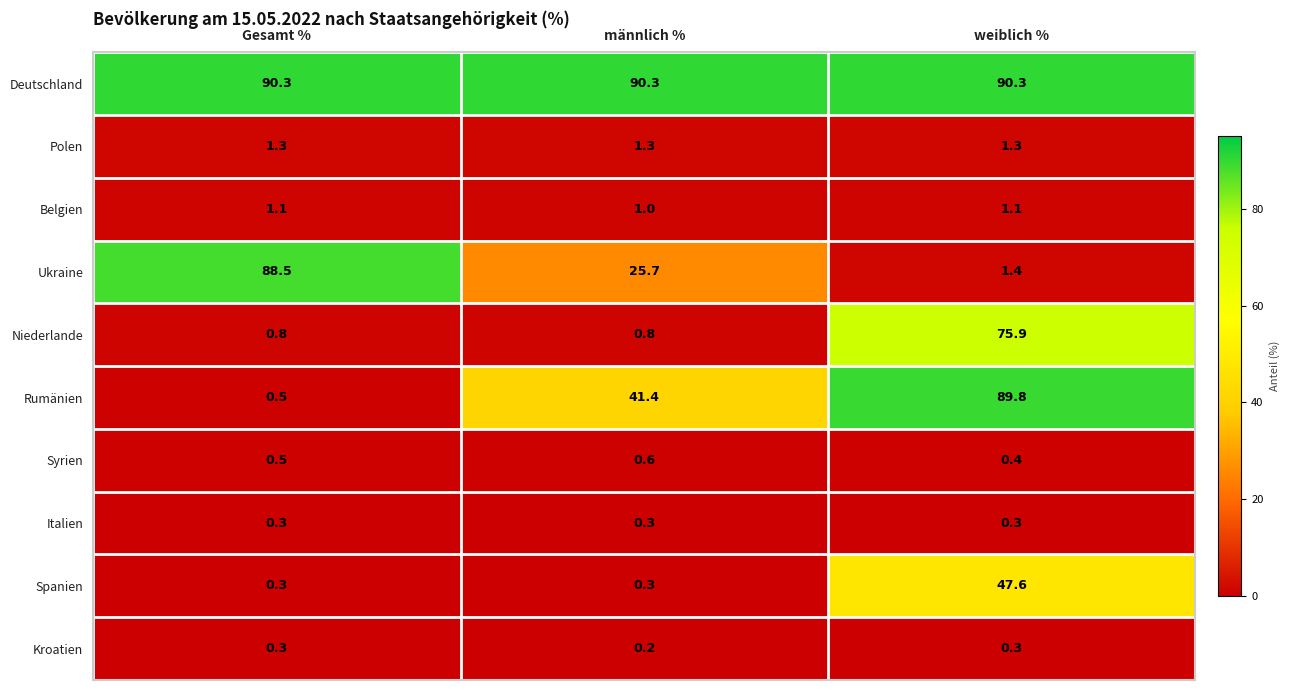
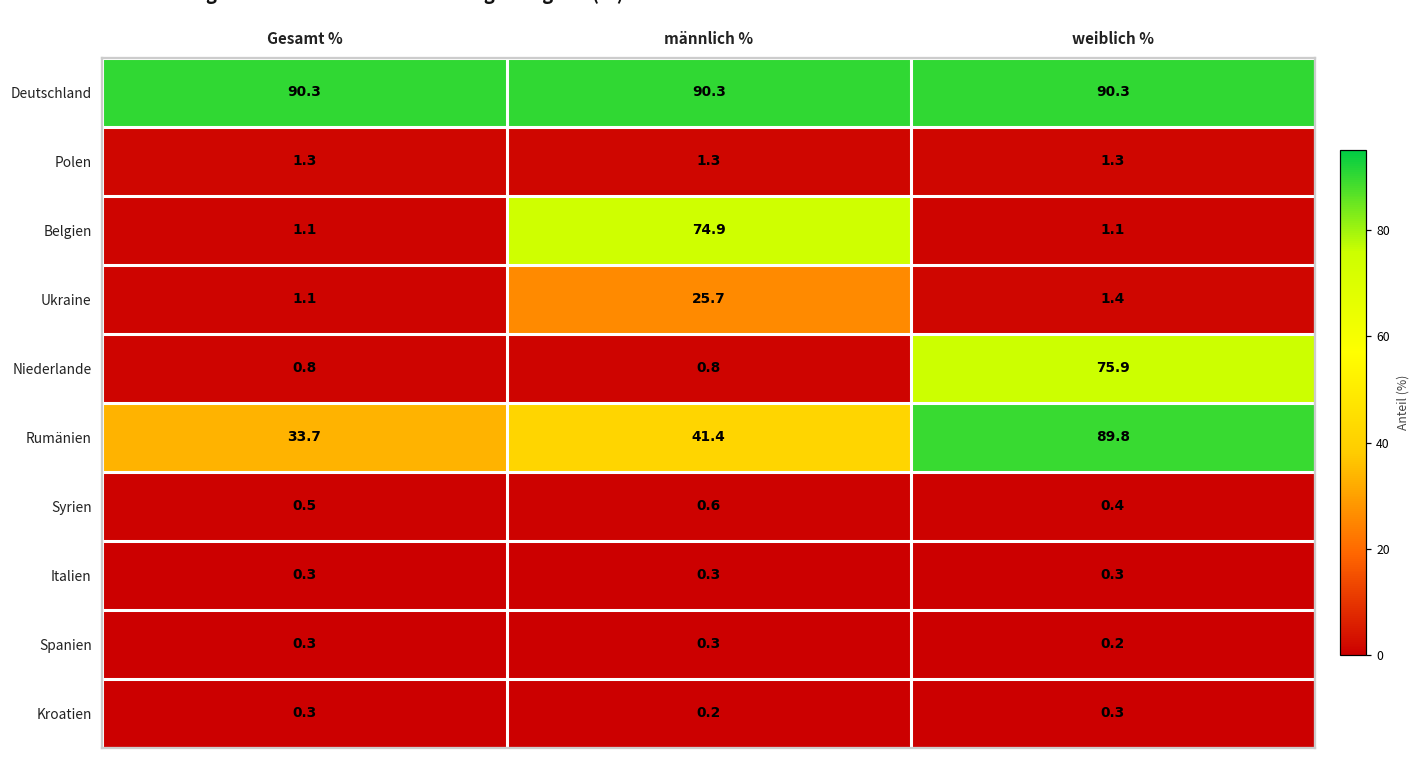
Belgien, männlich %: 1.0 -> 74.9
Ukraine, Gesamt %: 88.5 -> 1.1
Rumänien, Gesamt %: 0.5 -> 33.7
Spanien, weiblich %: 47.6 -> 0.2
